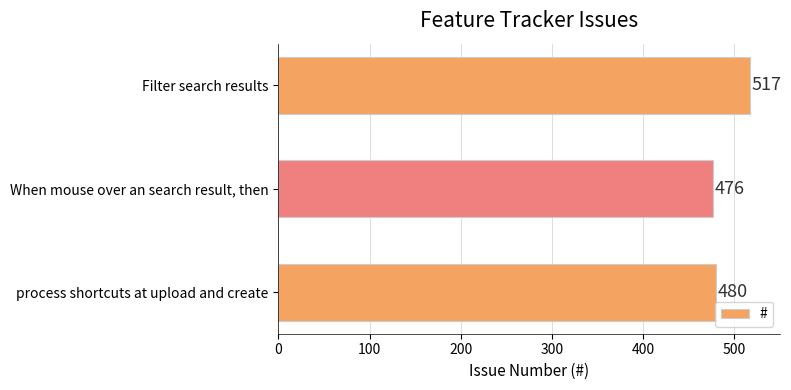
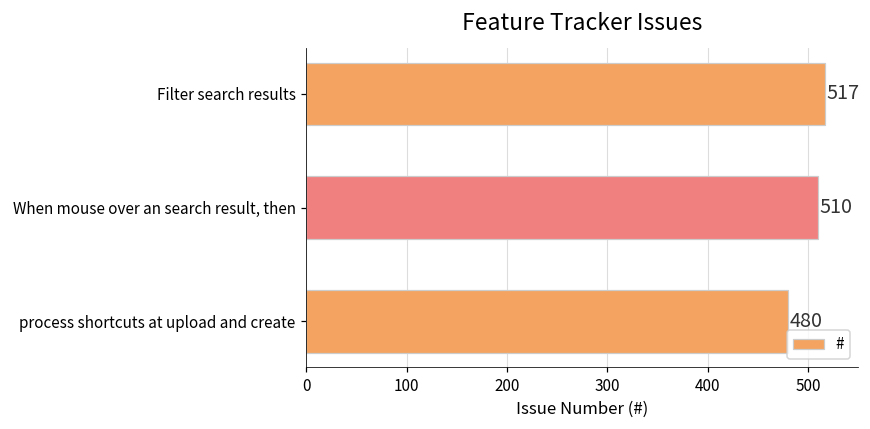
When mouse over an search result, then: 476 -> 510
